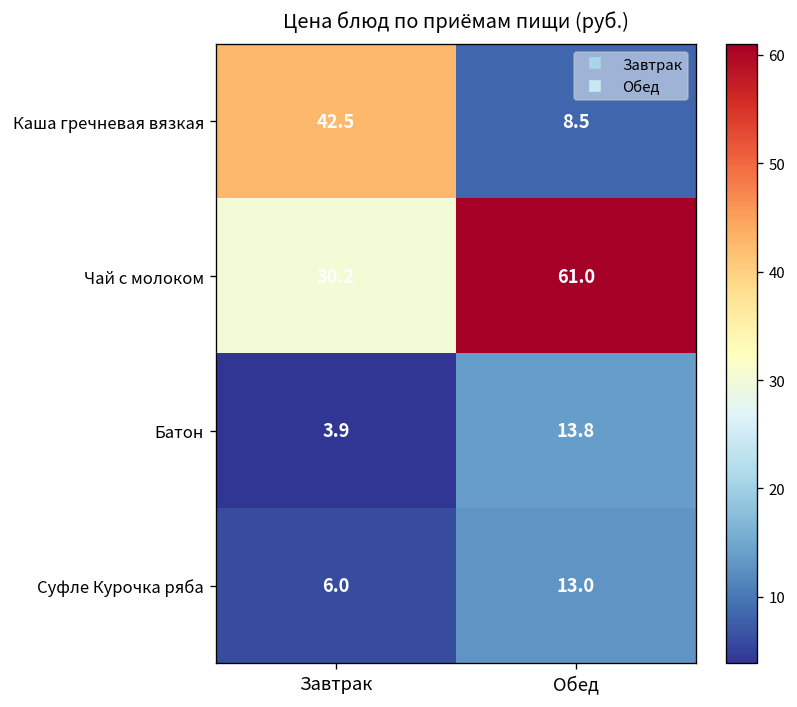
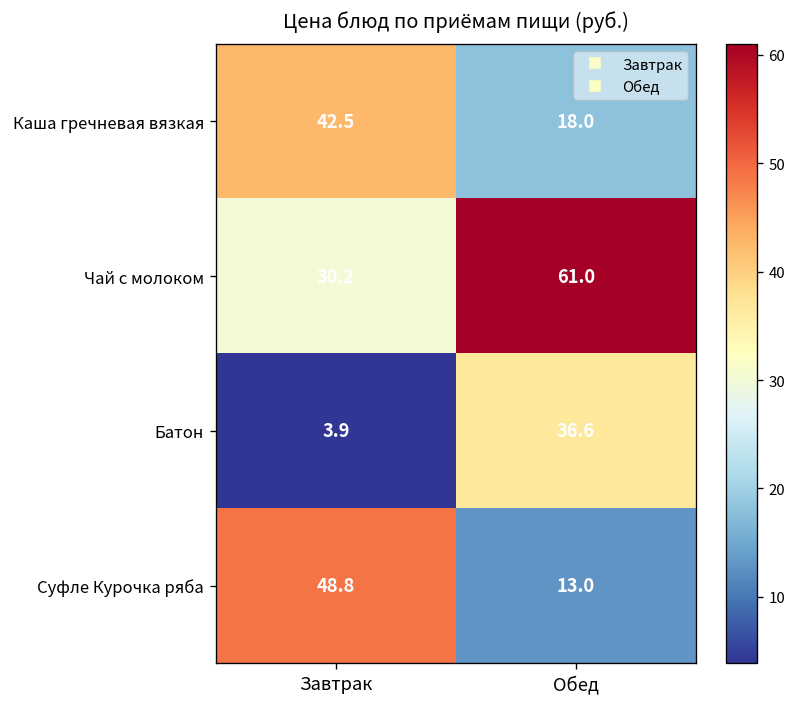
Каша гречневая вязкая, Обед: 8.5 -> 18.0
Батон, Обед: 13.8 -> 36.6
Суфле Курочка ряба, Завтрак: 6.0 -> 48.8
